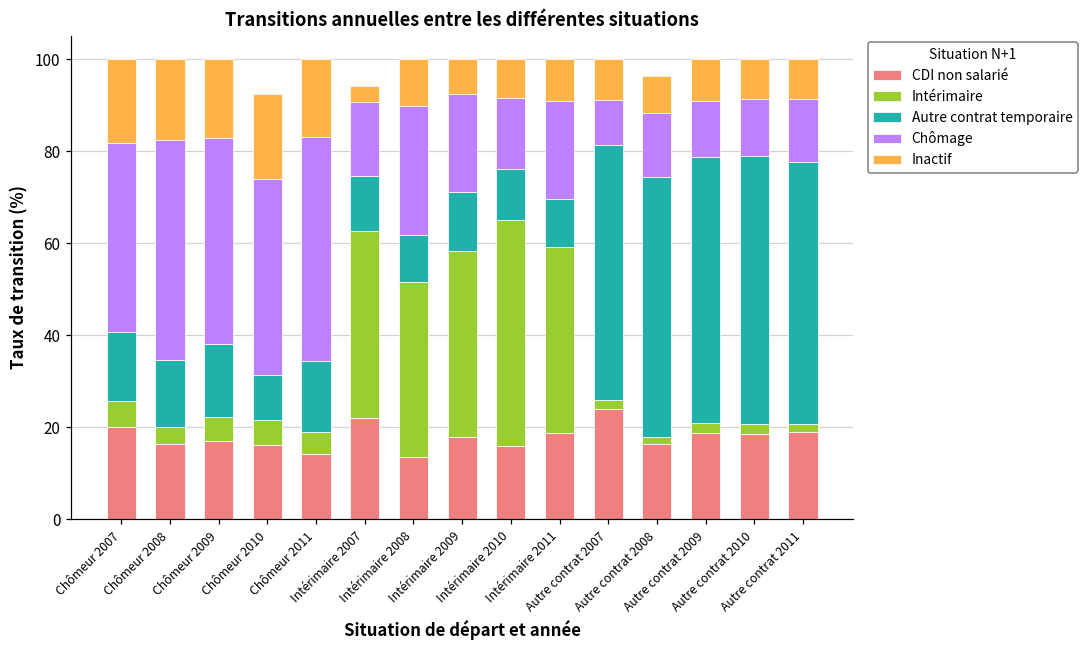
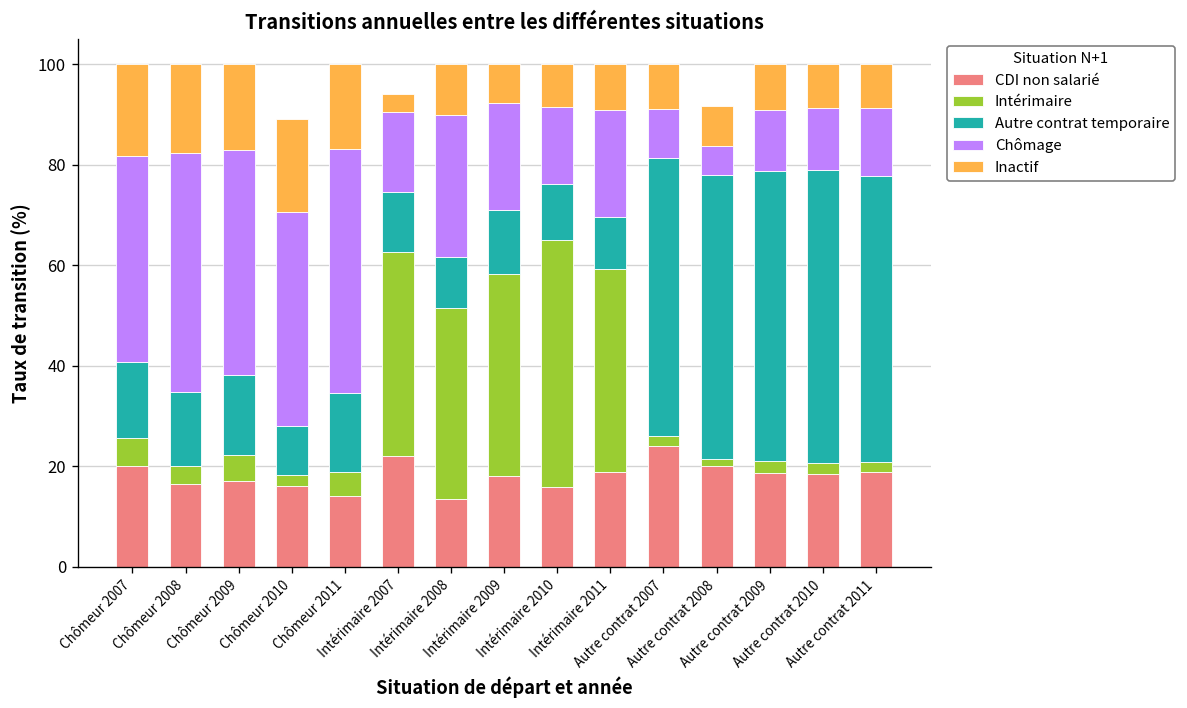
Intérimaire, Chômeur 2010: 6 -> 2
CDI non salarié, Autre contrat 2008: 16 -> 20
Chômage, Autre contrat 2008: 14 -> 6
